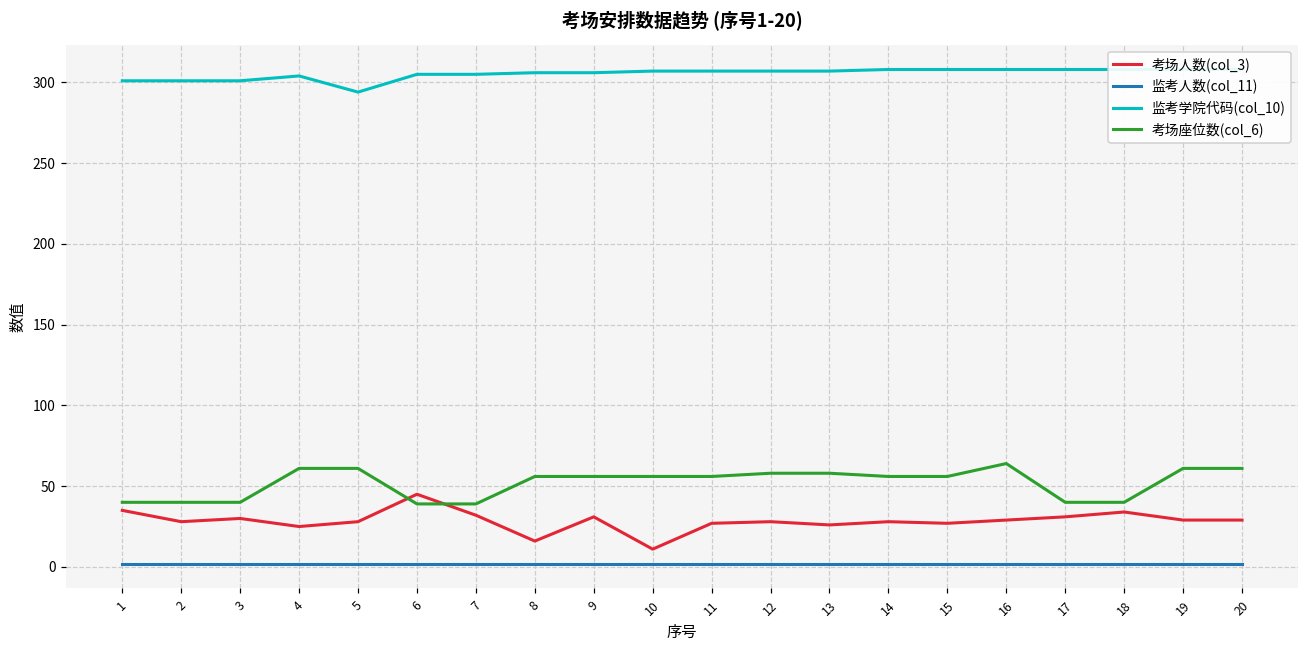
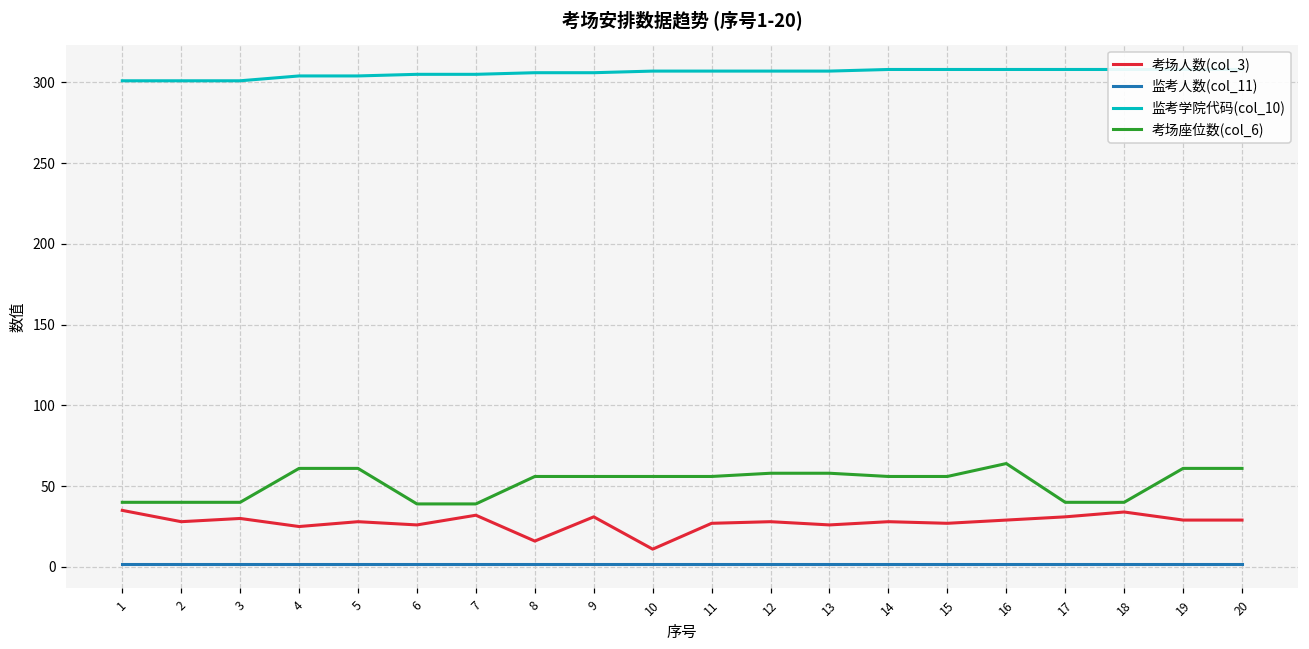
监考学院代码(col_10), 5: 294 -> 304
考场人数(col_3), 6: 45 -> 26
